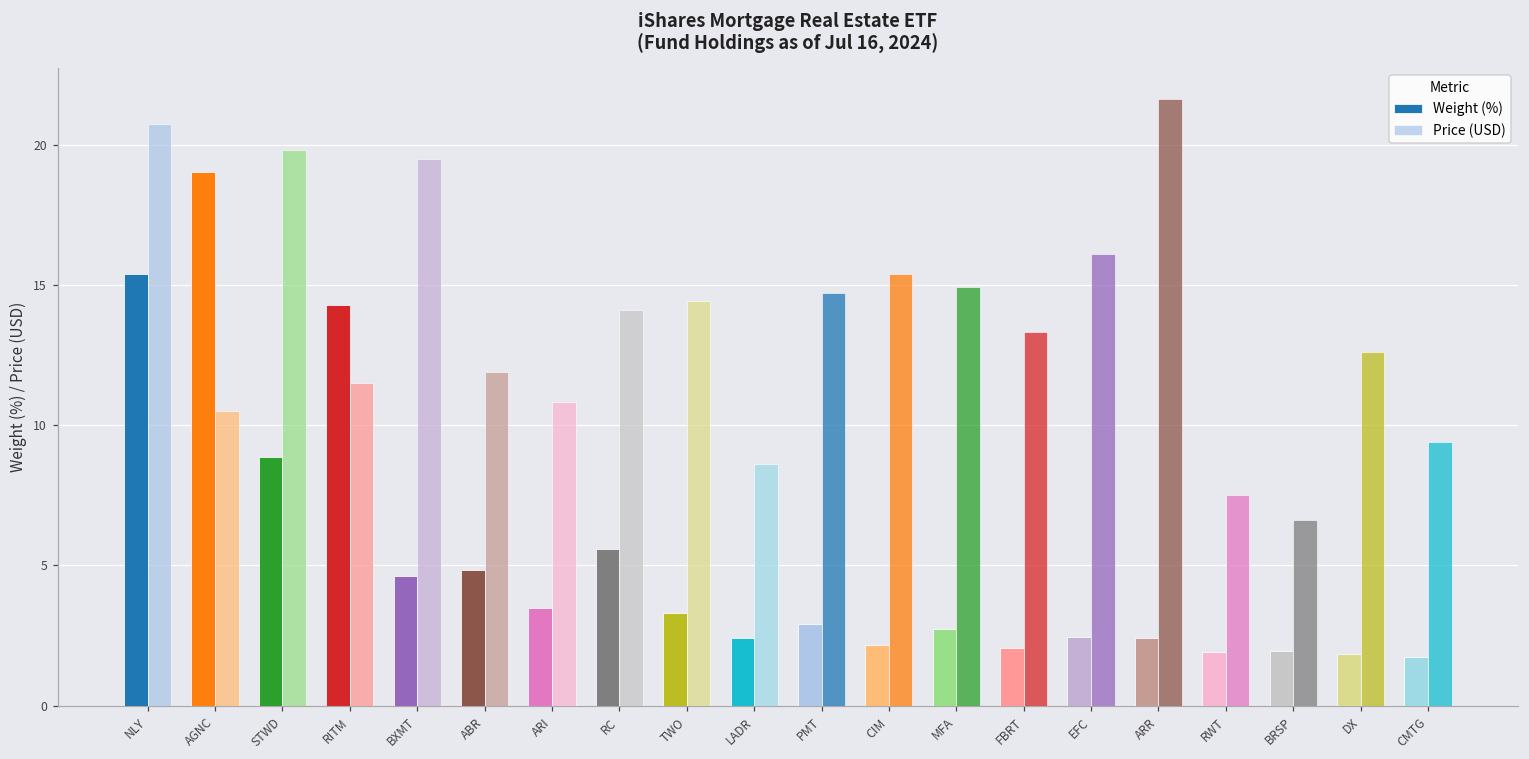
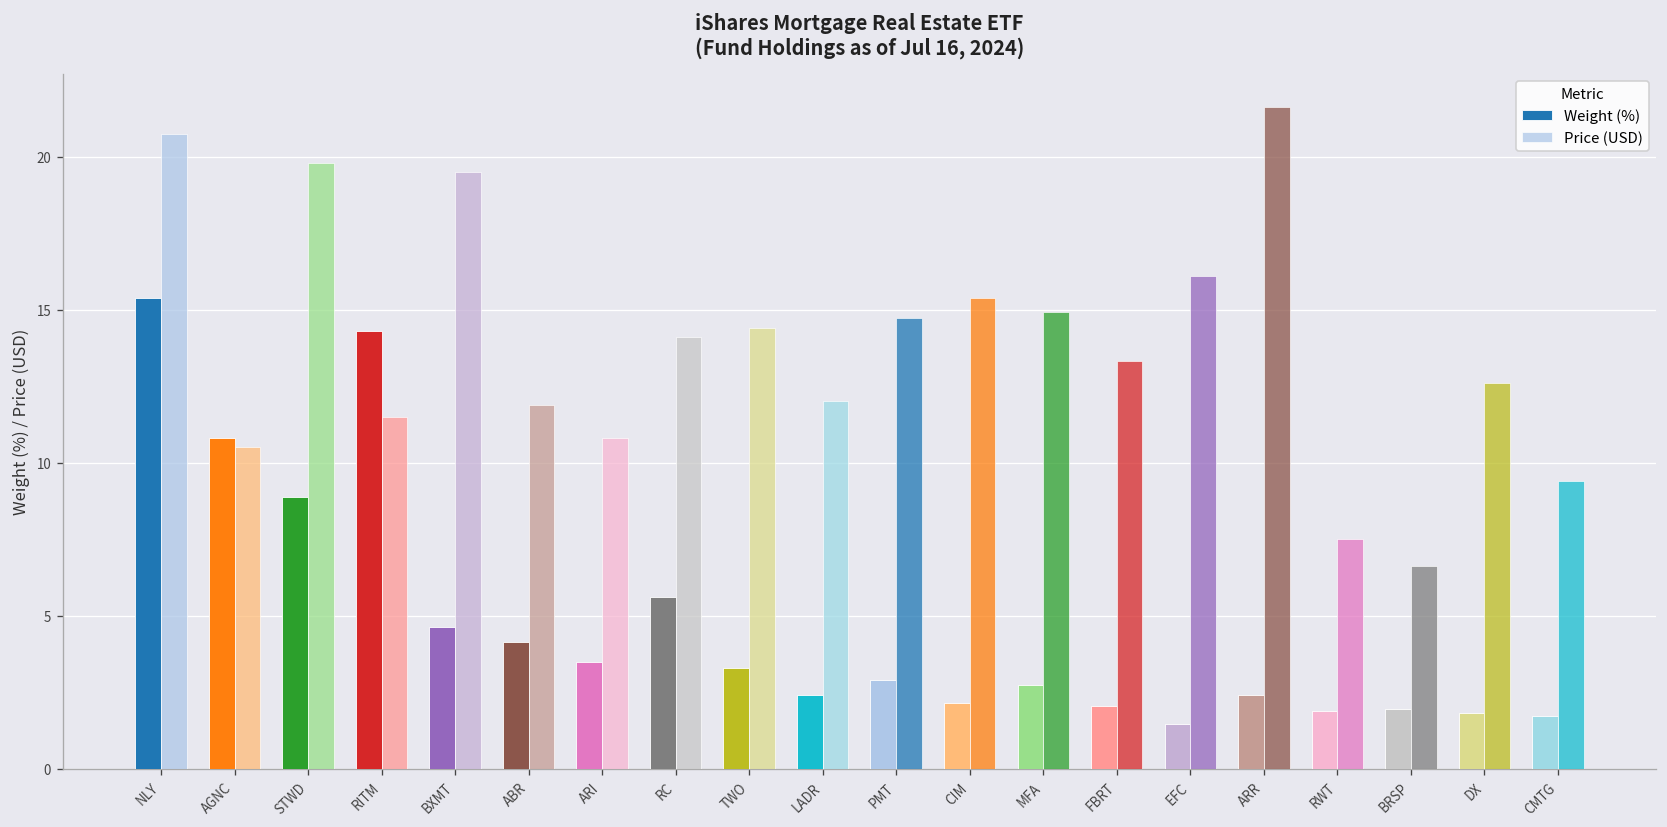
Weight (%), AGNC: 19.0 -> 10.8
Weight (%), ABR: 4.8 -> 4.1
Price (USD), LADR: 8.6 -> 12.0
Weight (%), EFC: 2.5 -> 1.5
